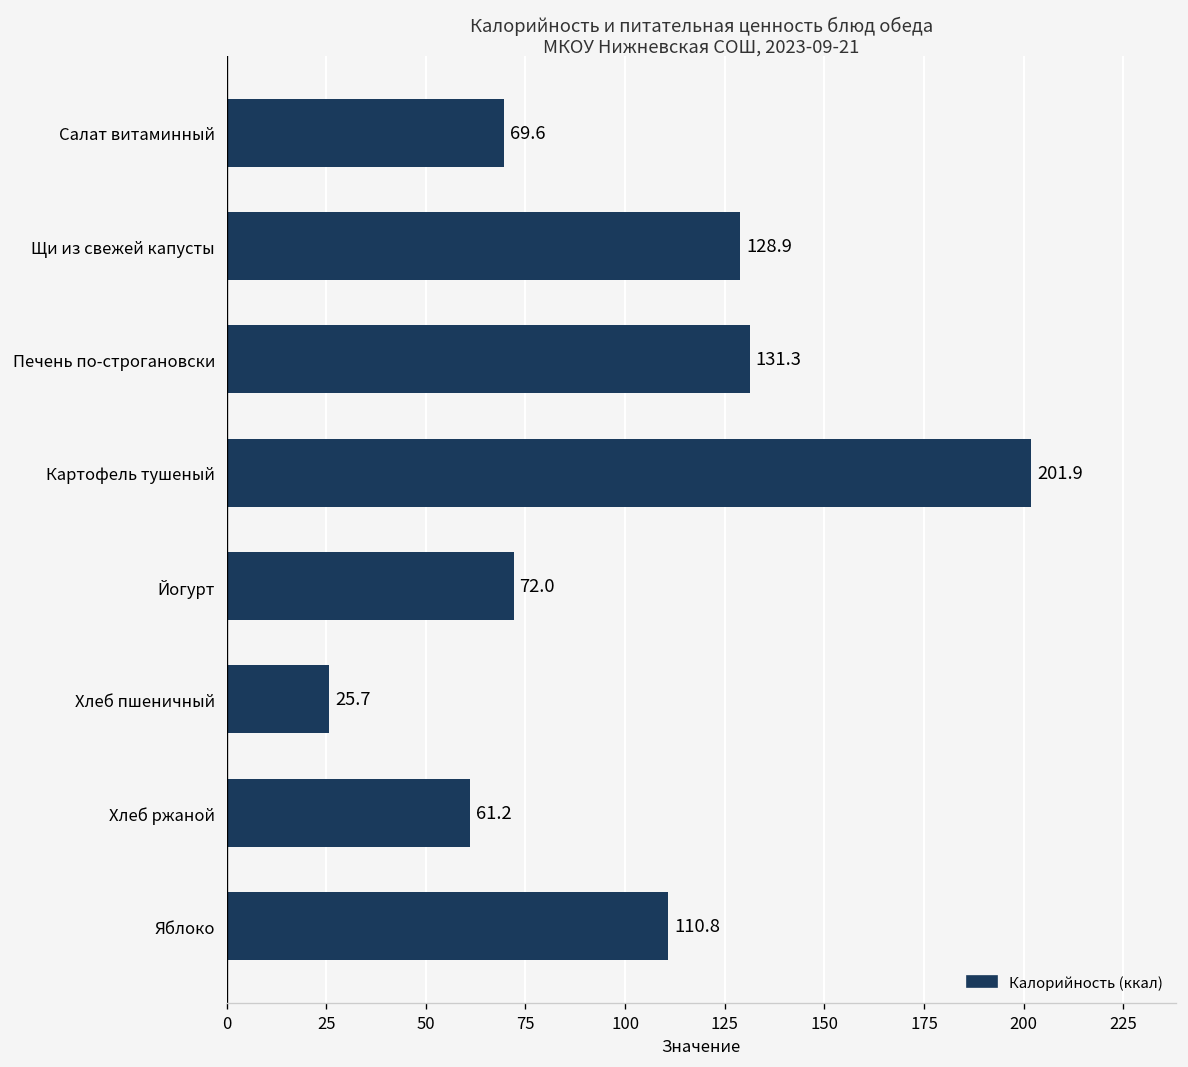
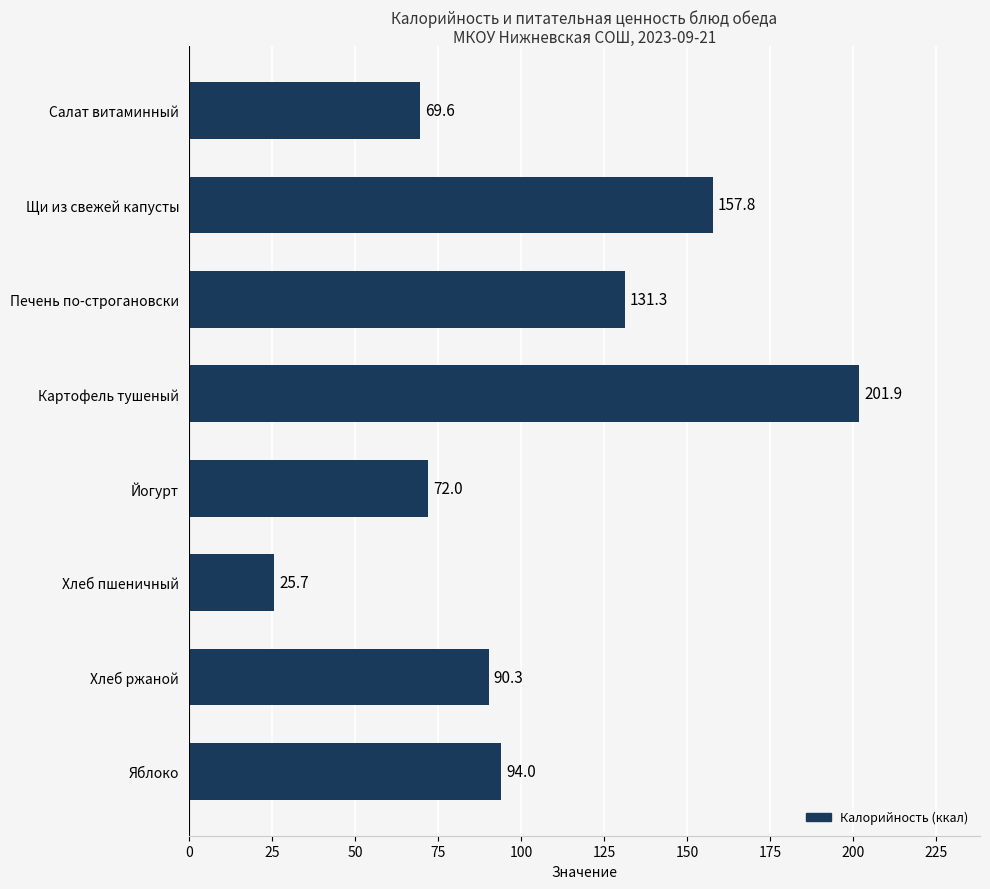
Щи из свежей капусты: 128.9 -> 157.8
Хлеб ржаной: 61.2 -> 90.3
Яблоко: 110.8 -> 94.0
